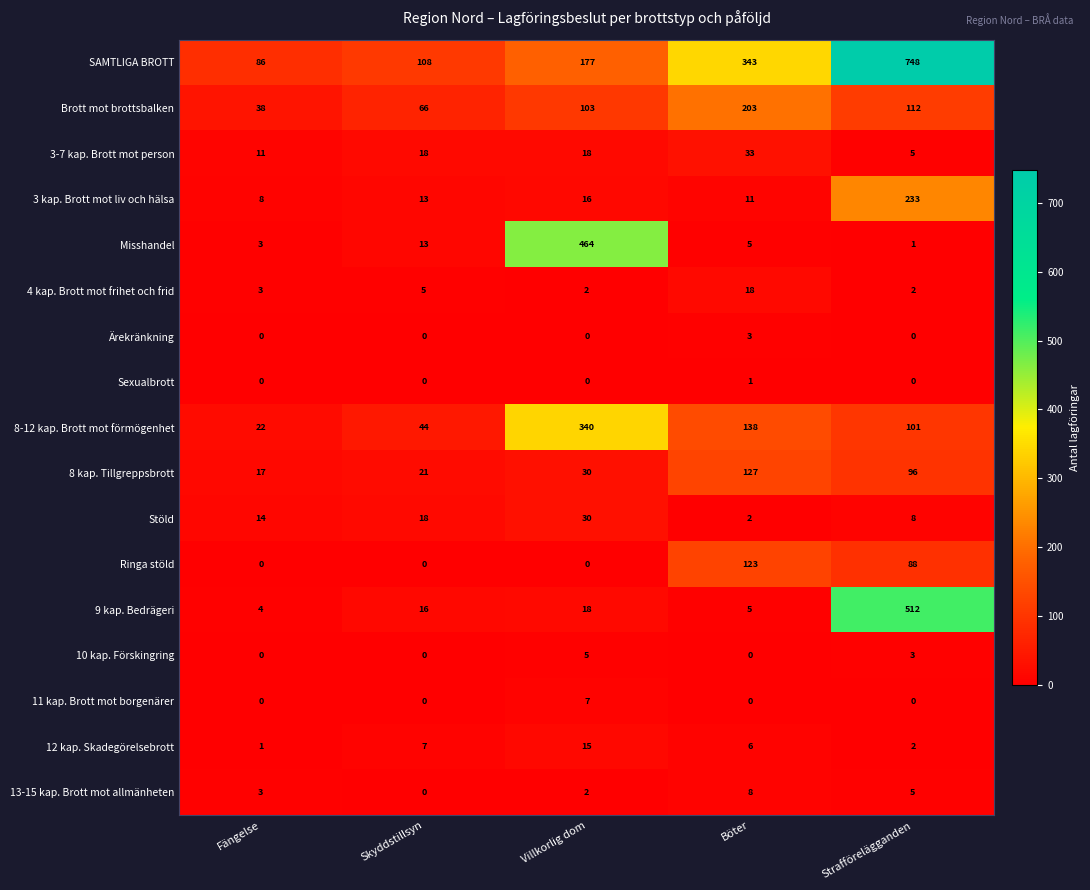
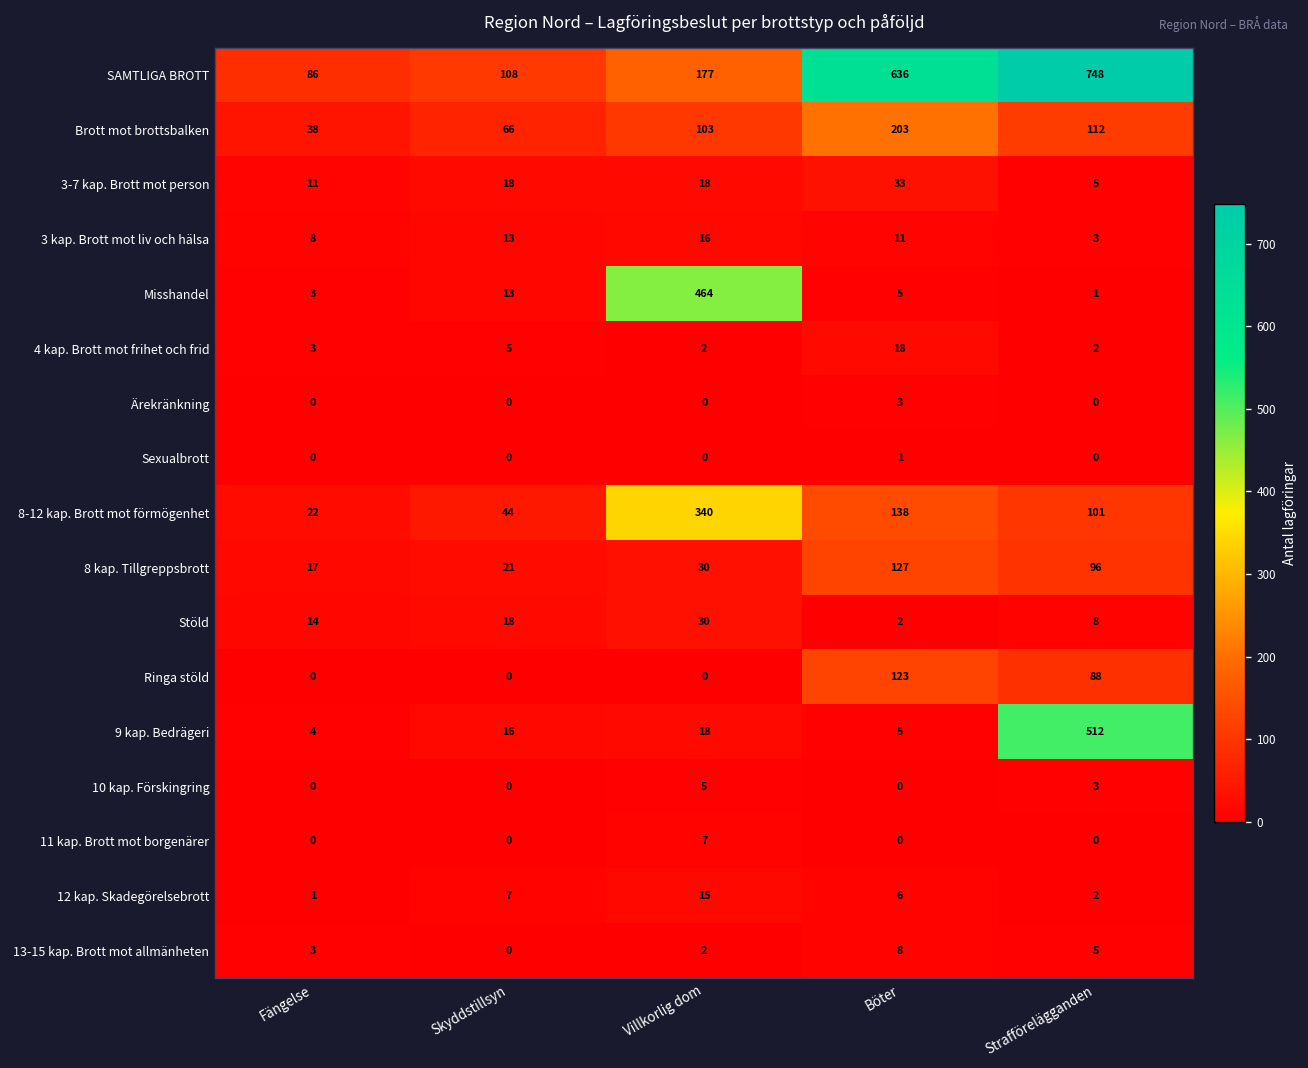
SAMTLIGA BROTT, Böter: 343 -> 636
3 kap. Brott mot liv och hälsa, Strafförelägganden: 233 -> 3
